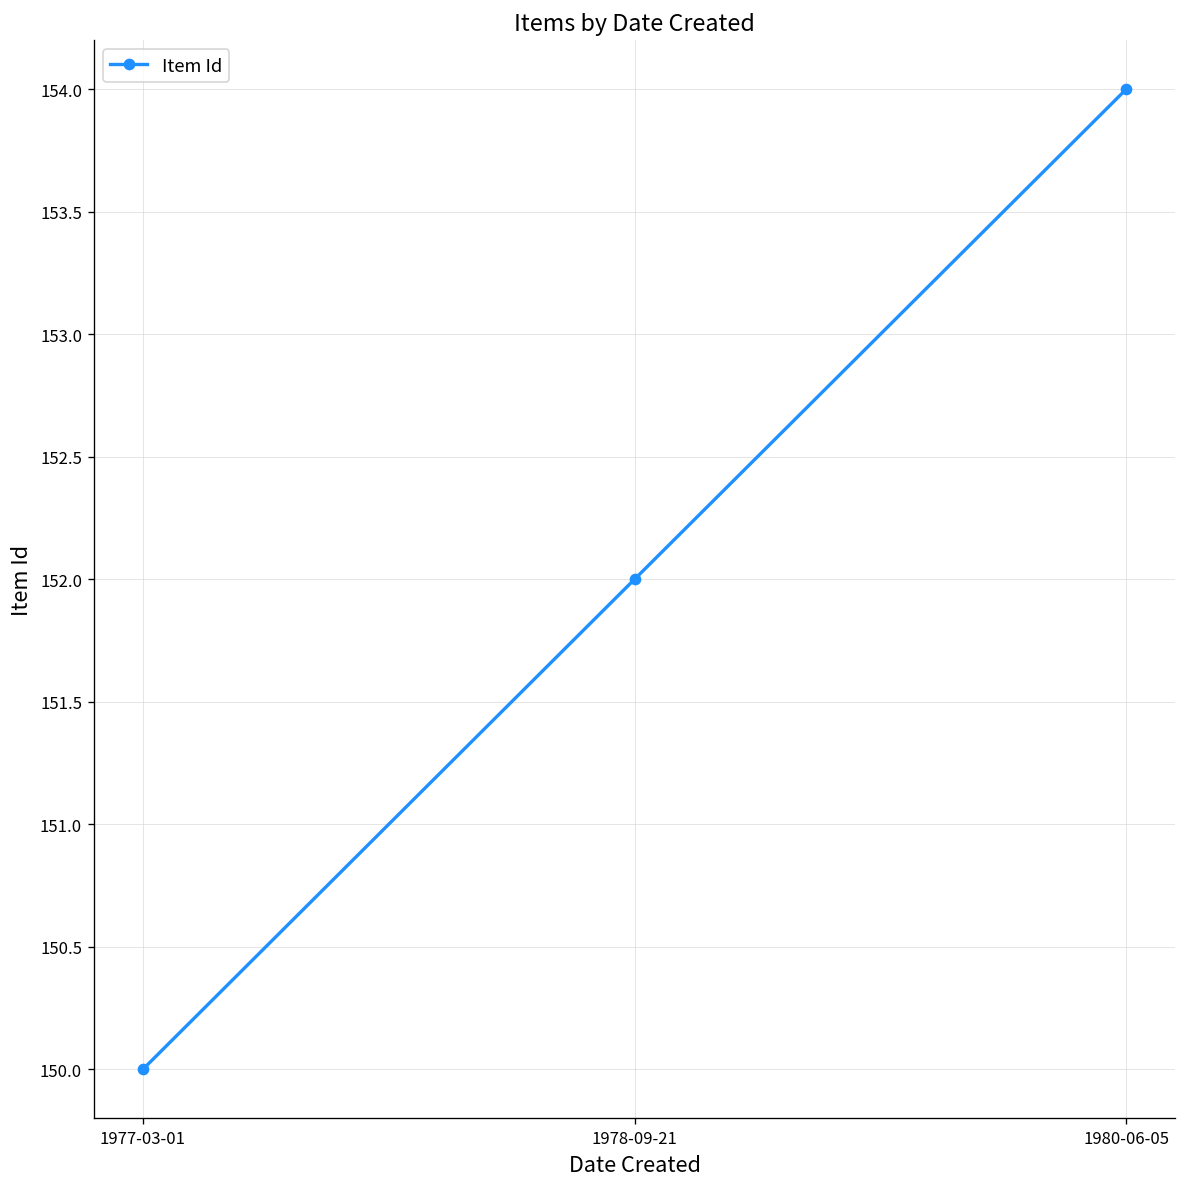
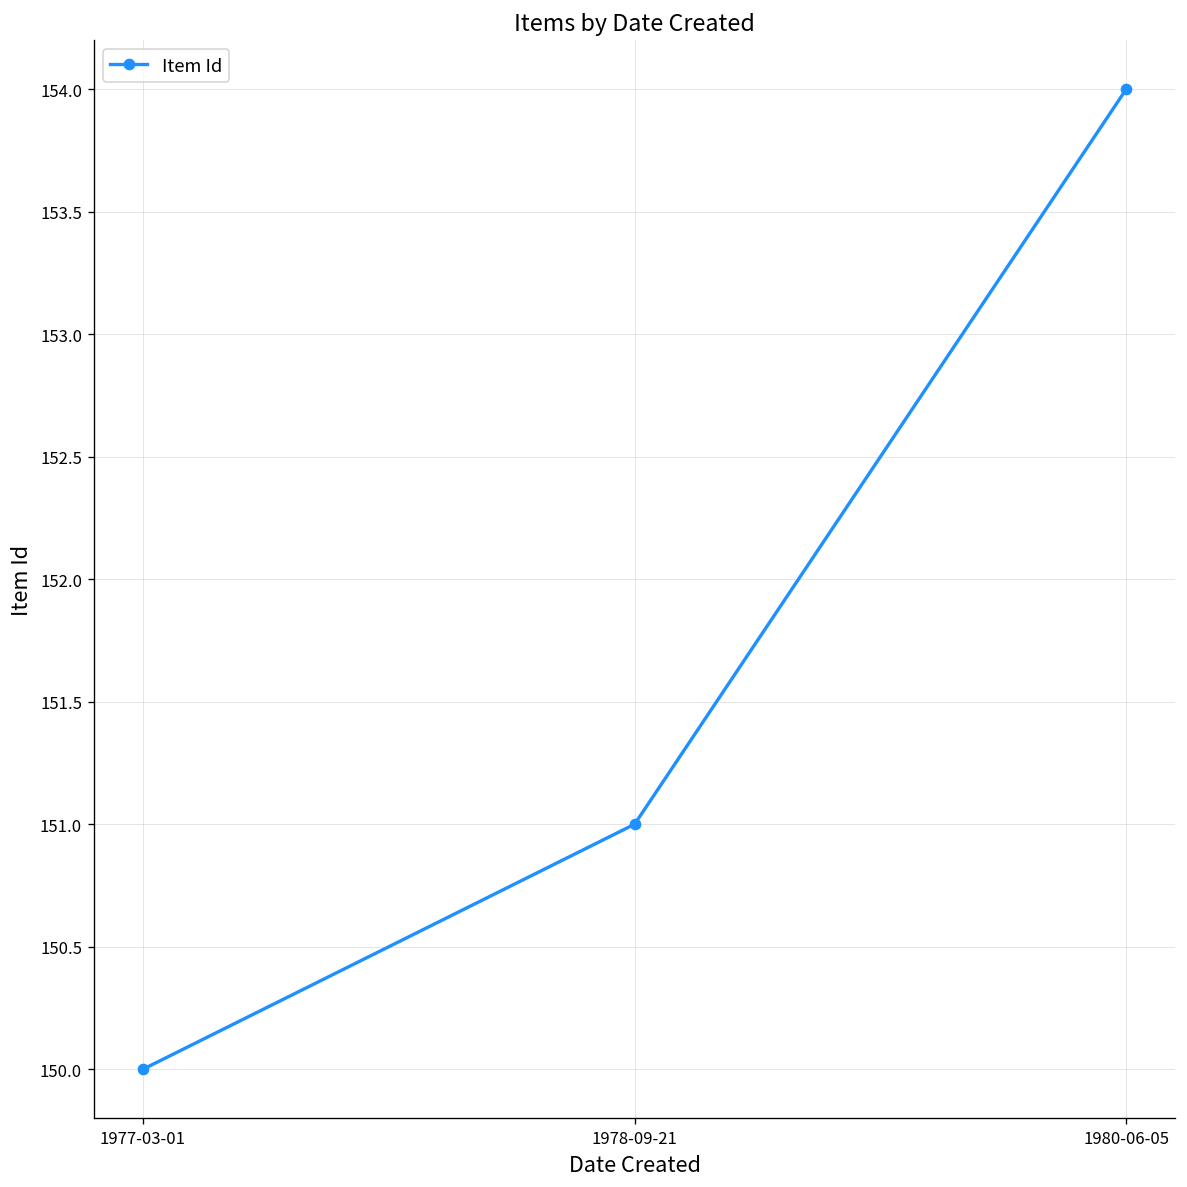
1978-09-21: 152 -> 151
